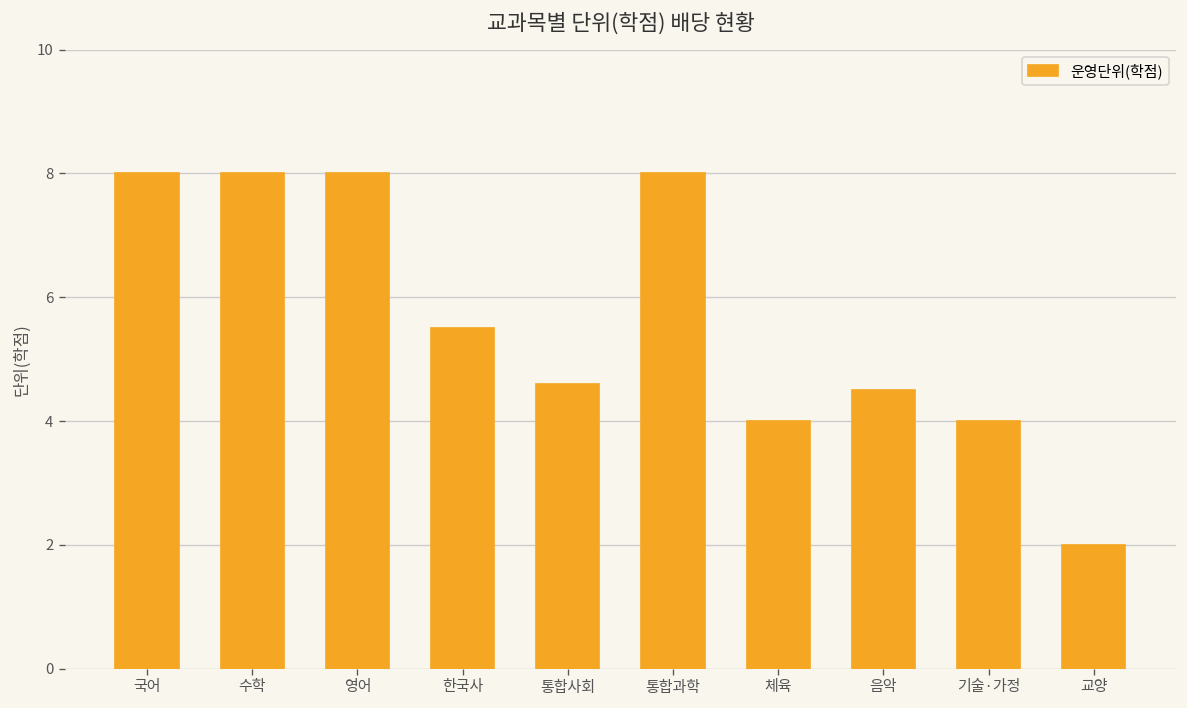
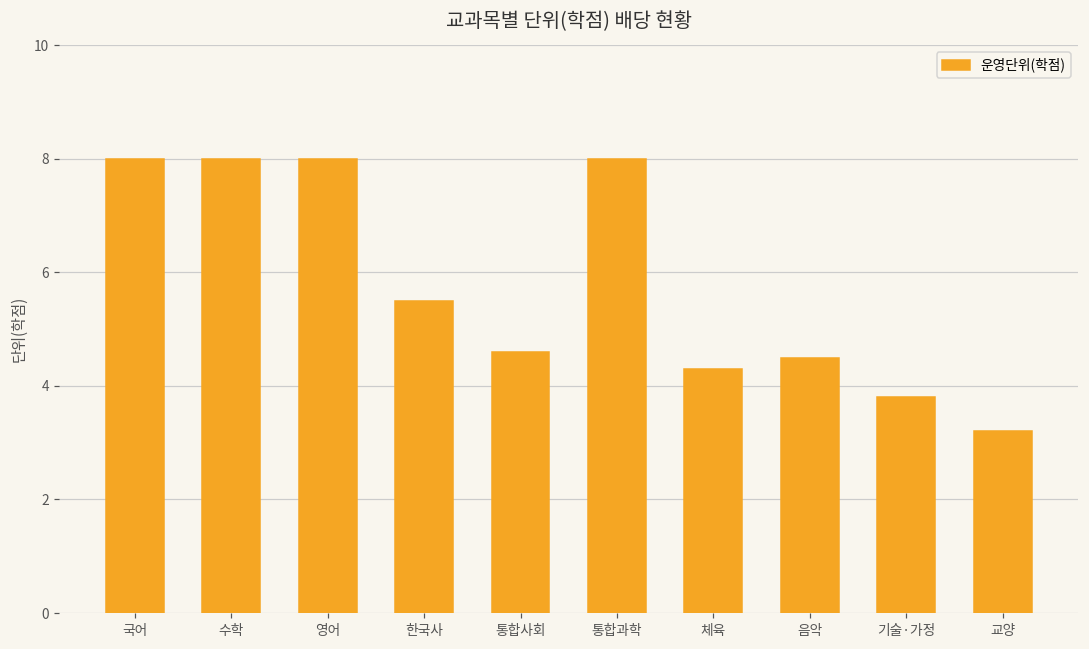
체육: 4.0 -> 4.3
기술·가정: 4.0 -> 3.8
교양: 2.0 -> 3.2
